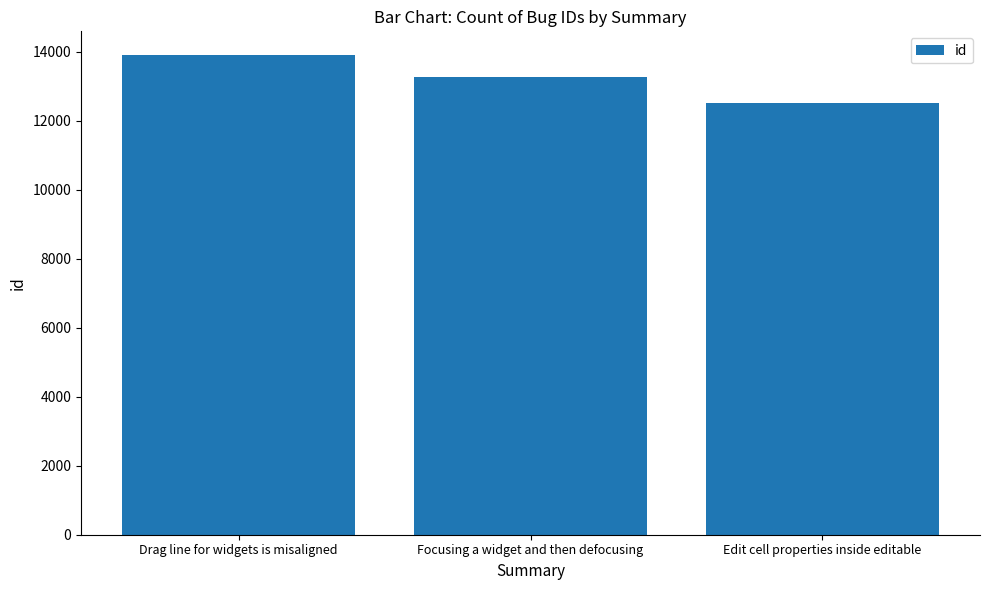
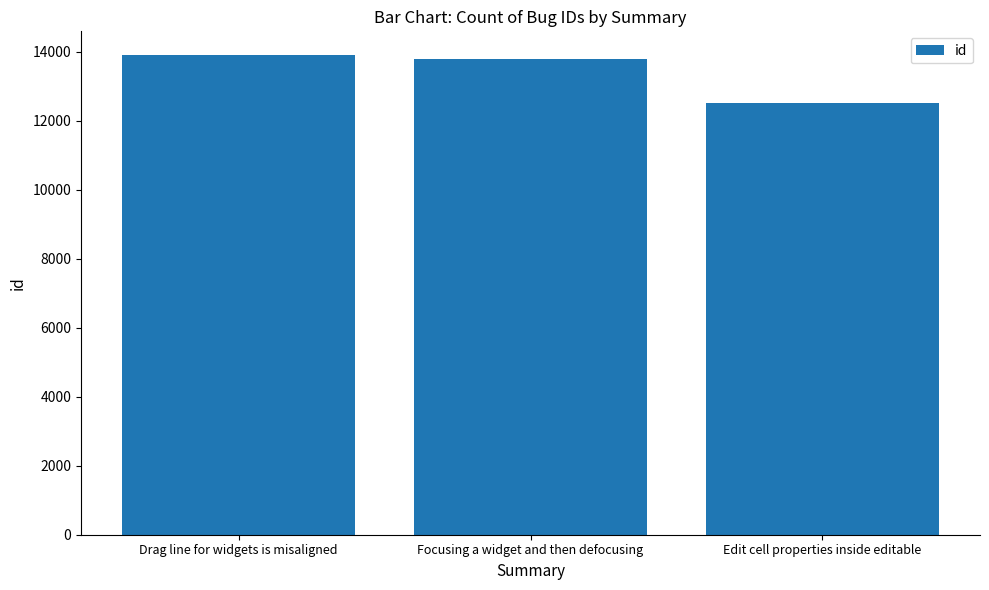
Focusing a widget and then defocusing: 13300 -> 13800
